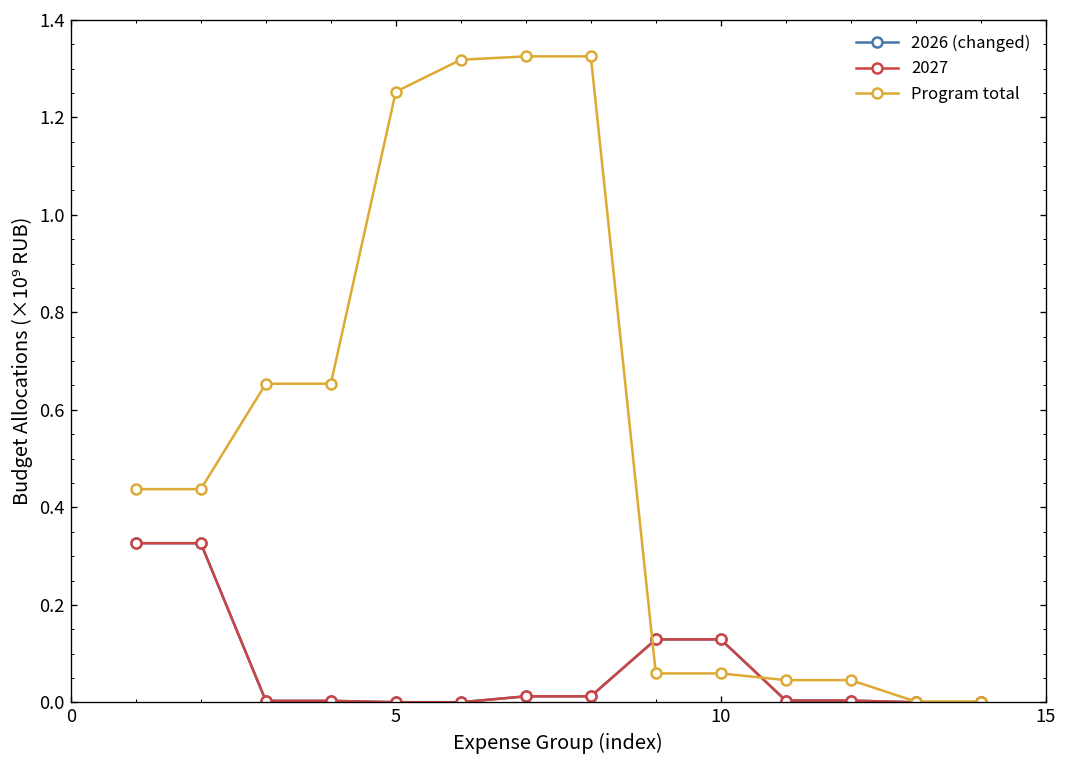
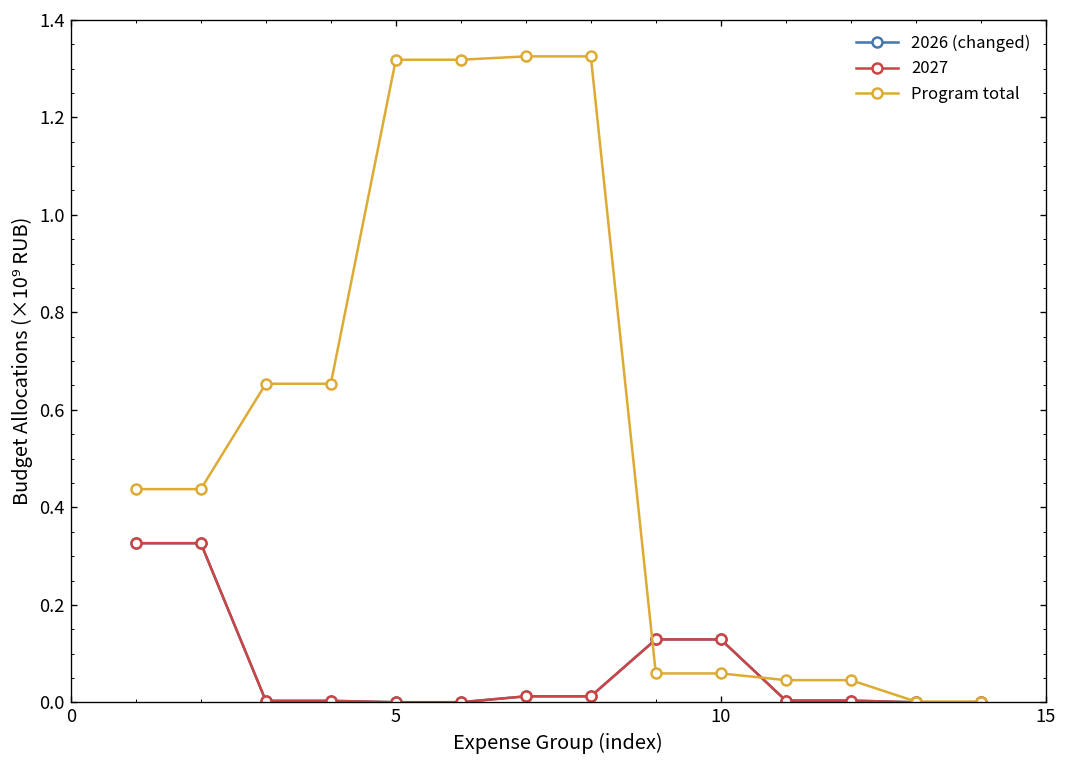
Program total, 5: 1.25 -> 1.32
